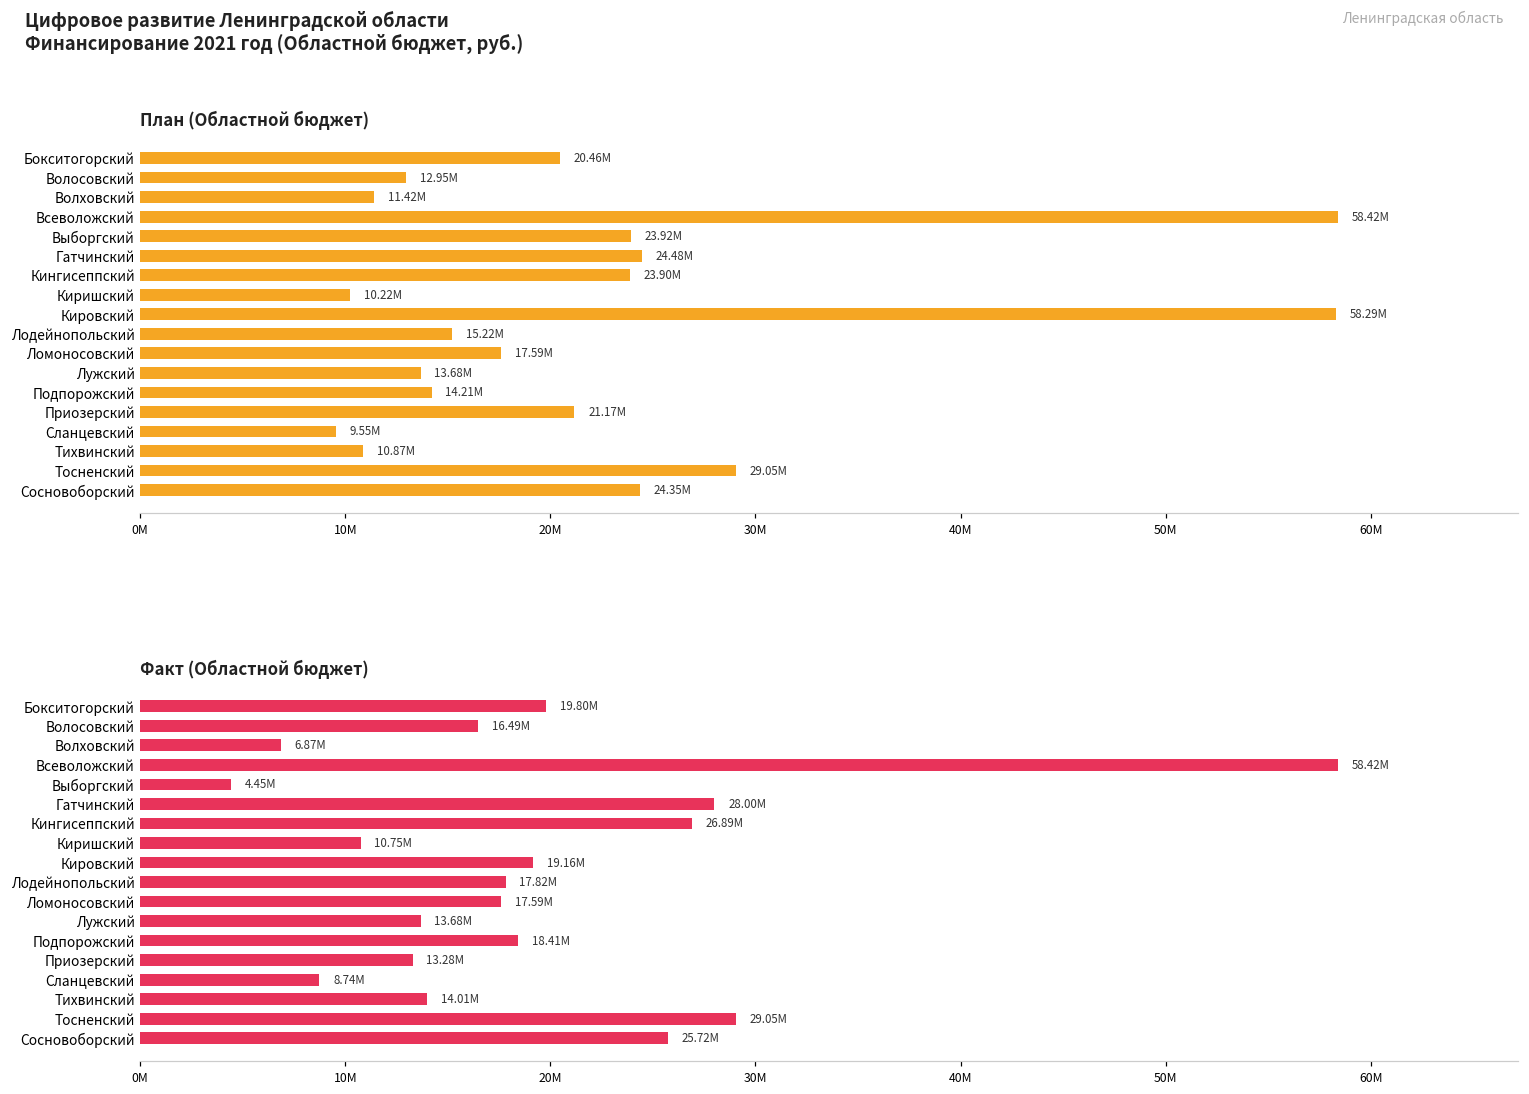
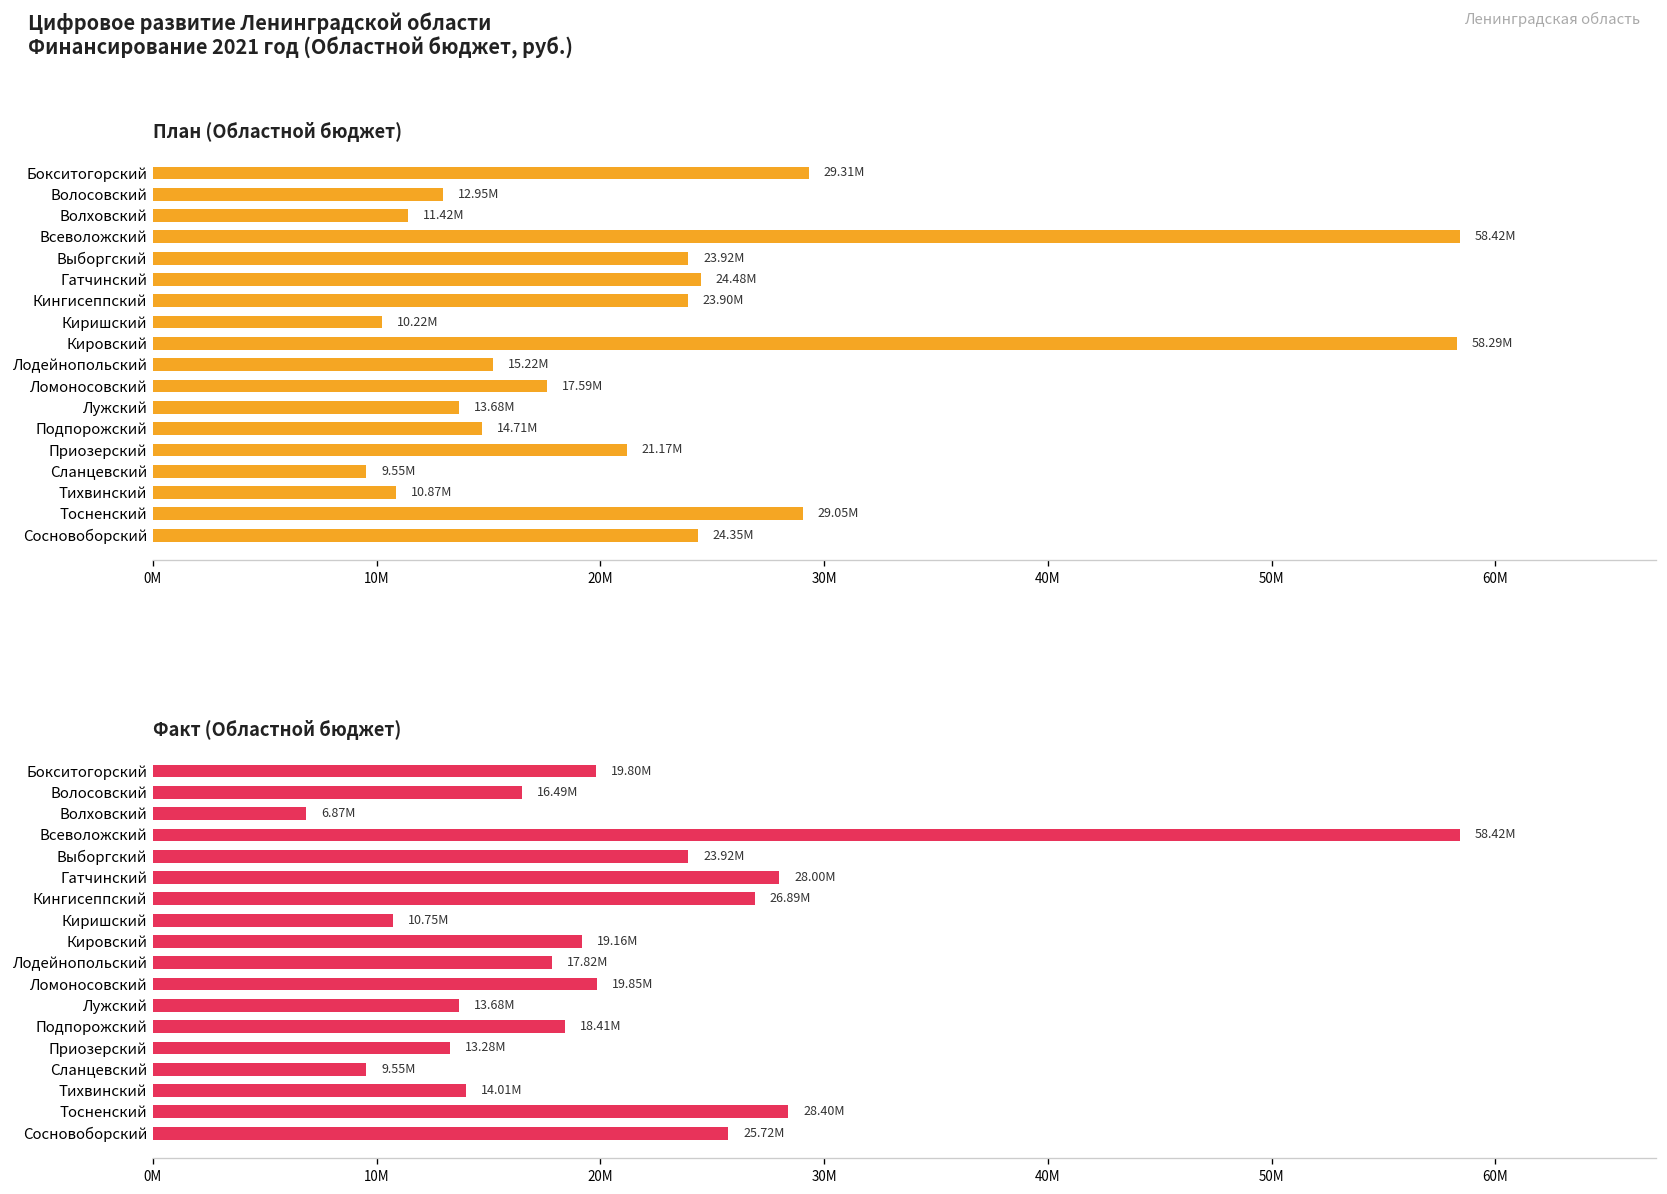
План (Областной бюджет), Бокситогорский: 20.46М -> 29.31М
План (Областной бюджет), Подпорожский: 14.21М -> 14.71М
Факт (Областной бюджет), Выборгский: 4.45М -> 23.92М
Факт (Областной бюджет), Ломоносовский: 17.59М -> 19.85М
Факт (Областной бюджет), Сланцевский: 8.74М -> 9.55М
Факт (Областной бюджет), Тосненский: 29.05М -> 28.40М
